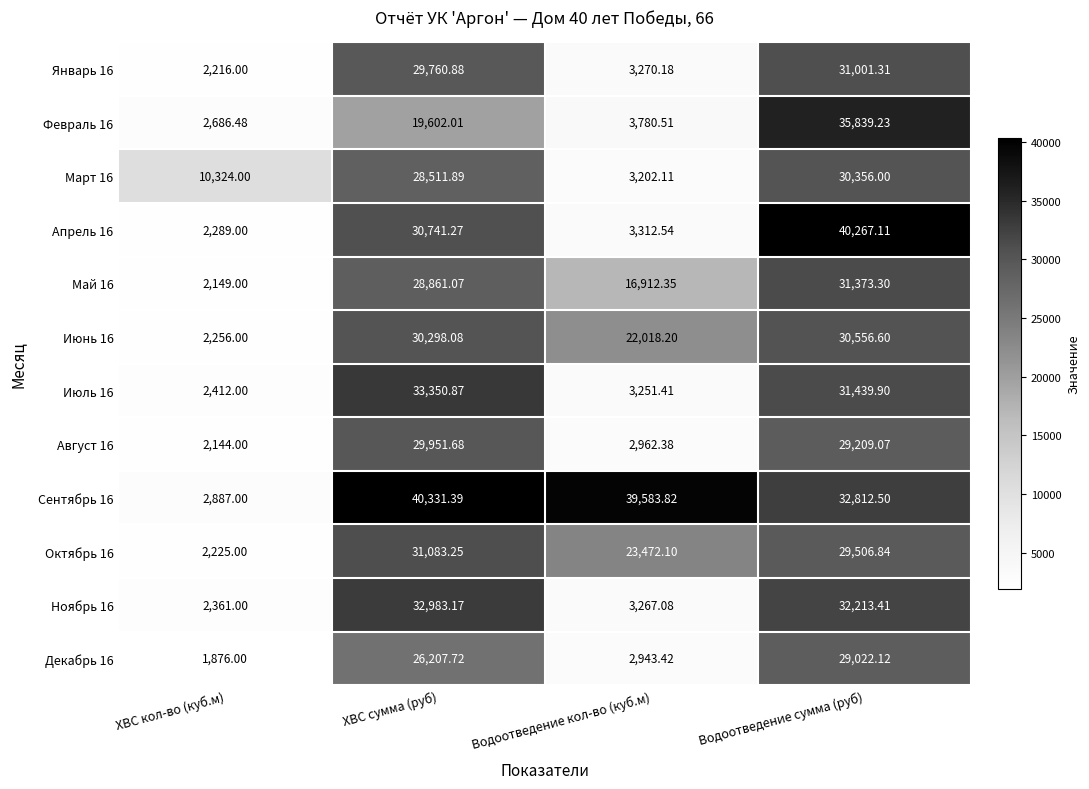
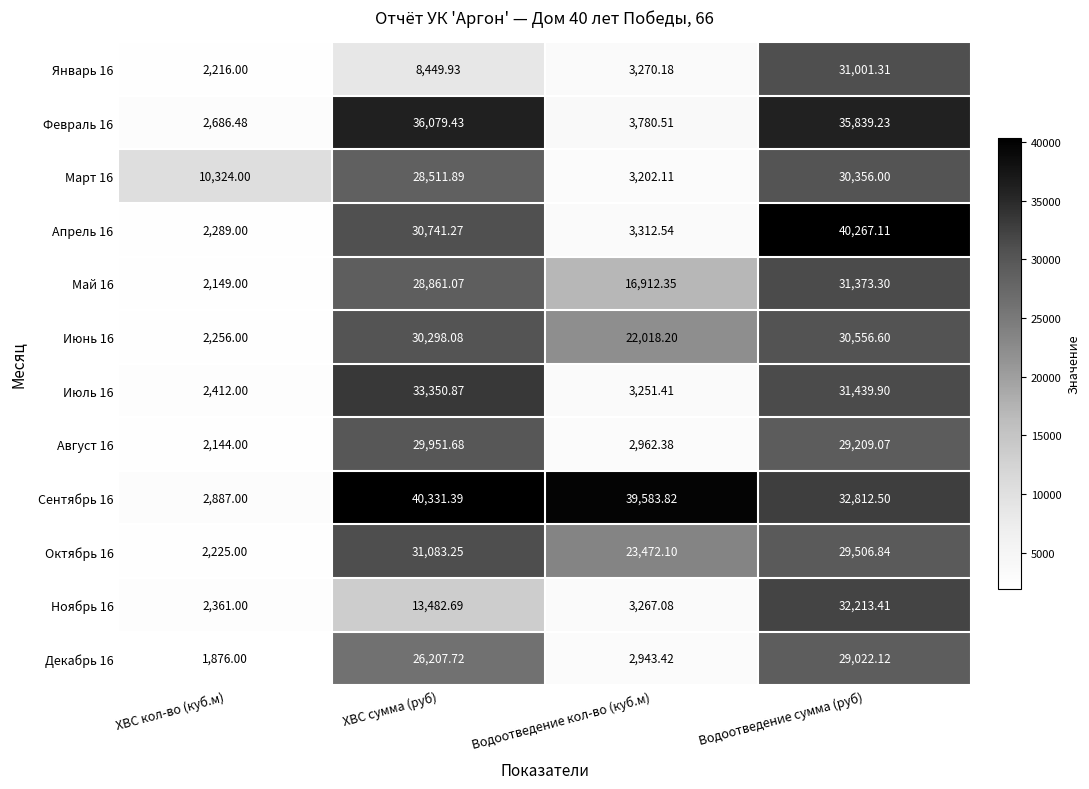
Январь 16, ХВС сумма (руб): 29,760.88 -> 8,449.93
Февраль 16, ХВС сумма (руб): 19,602.01 -> 36,079.43
Ноябрь 16, ХВС сумма (руб): 32,983.17 -> 13,482.69
